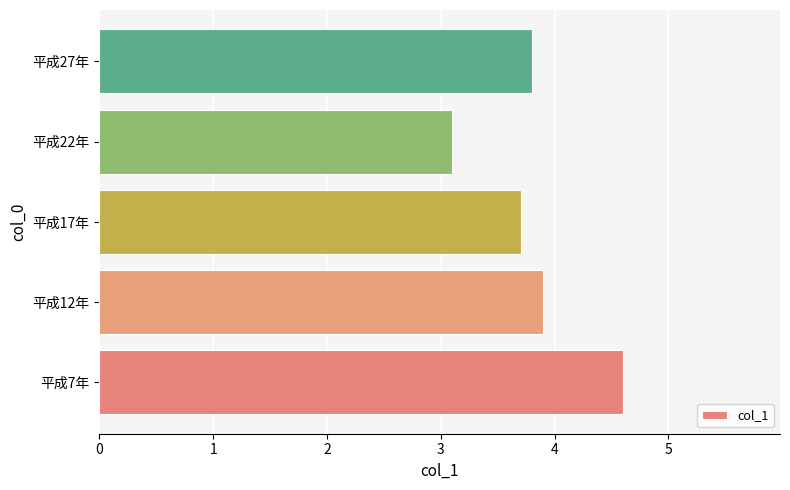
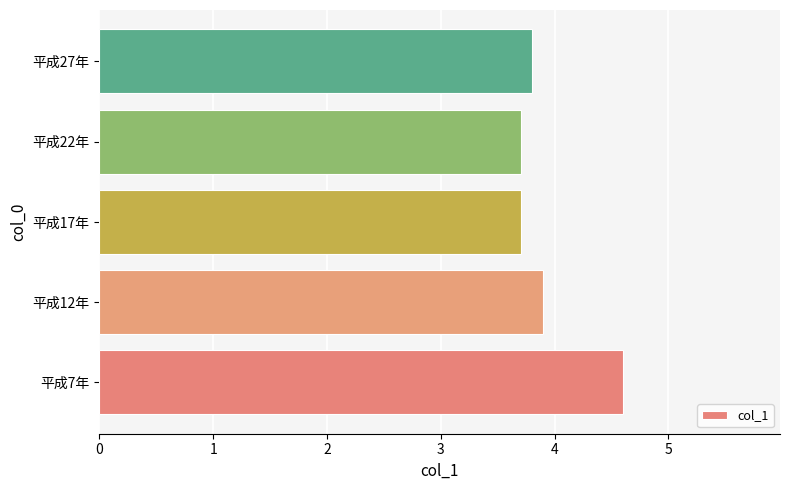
平成22年: 3.1 -> 3.7
